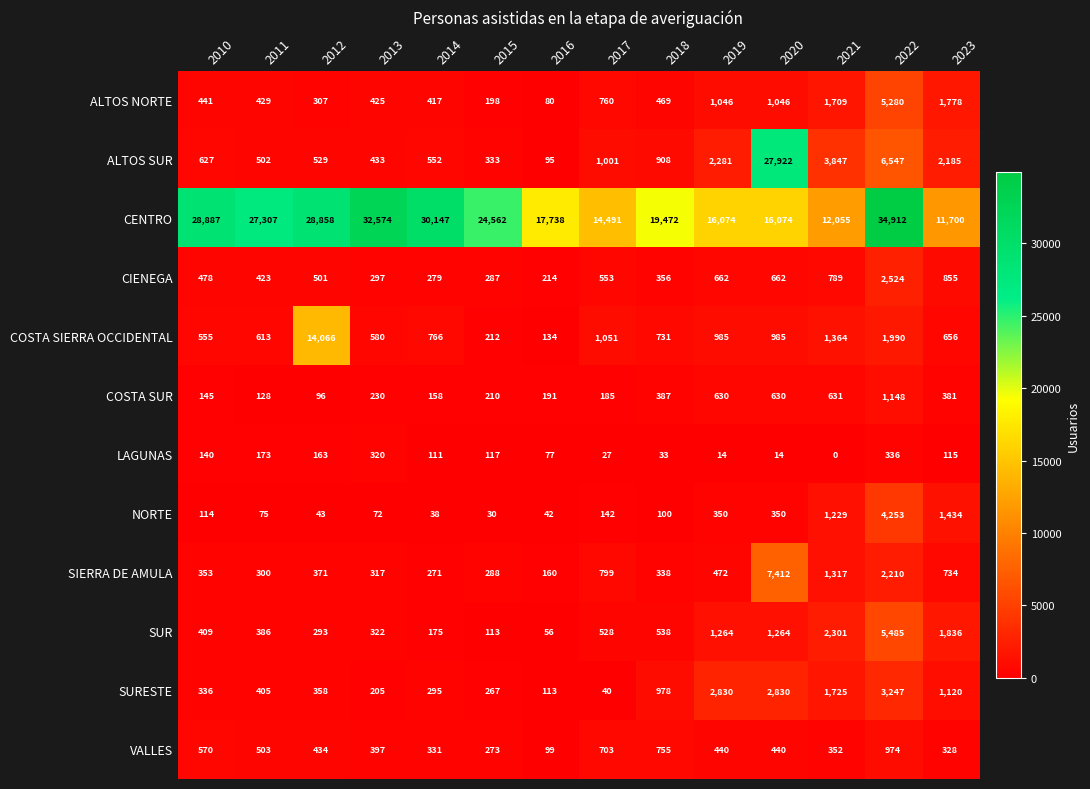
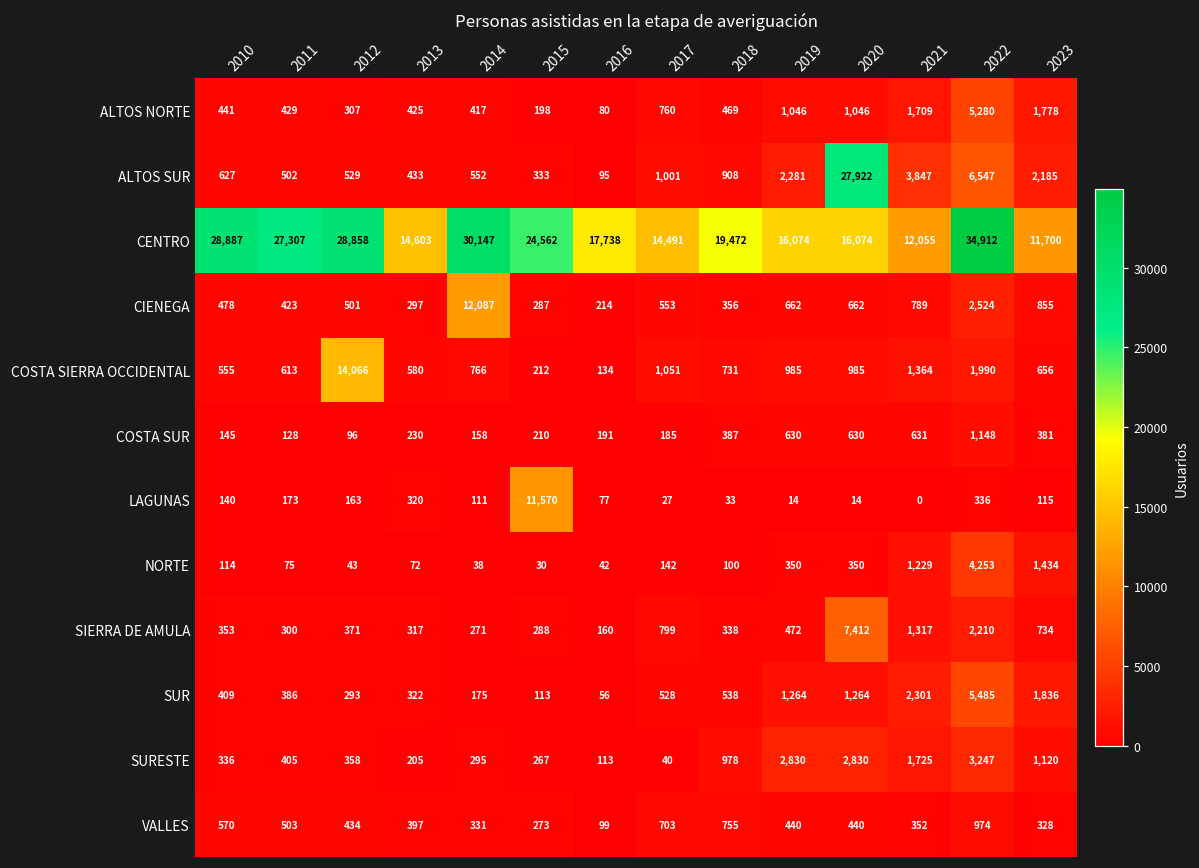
CENTRO, 2013: 32,574 -> 14,603
CIENEGA, 2014: 279 -> 12,087
LAGUNAS, 2015: 117 -> 11,570
